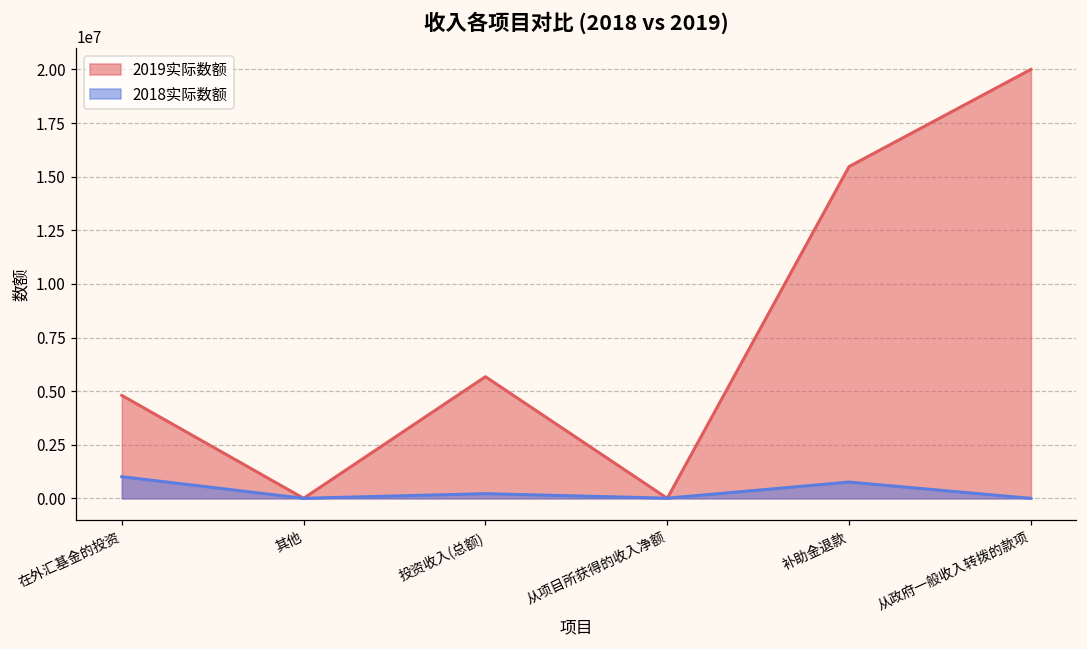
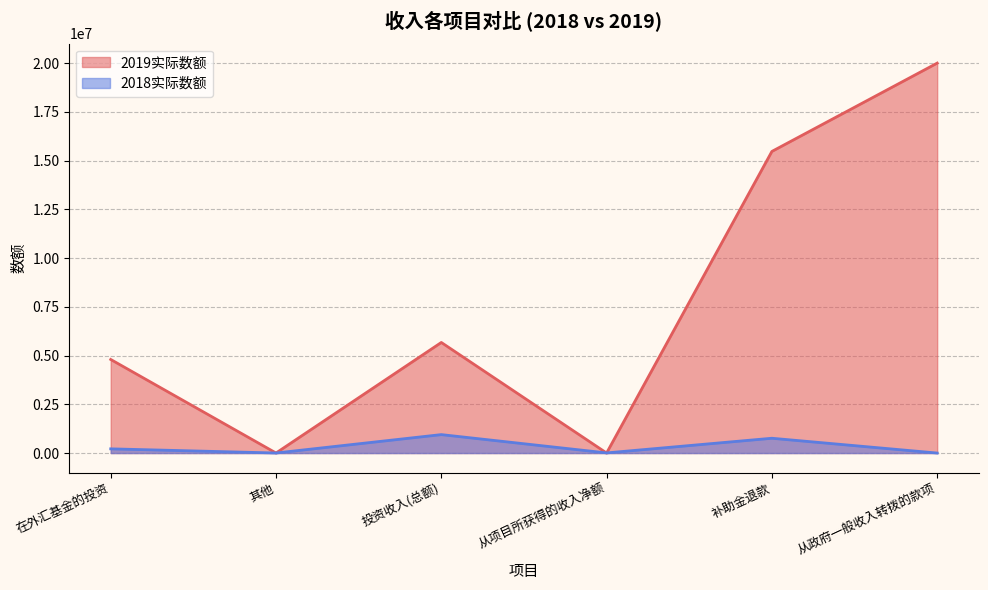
2018实际数额, 在外汇基金的投资: 1000000 -> 200000
2018实际数额, 投资收入(总额): 200000 -> 900000
